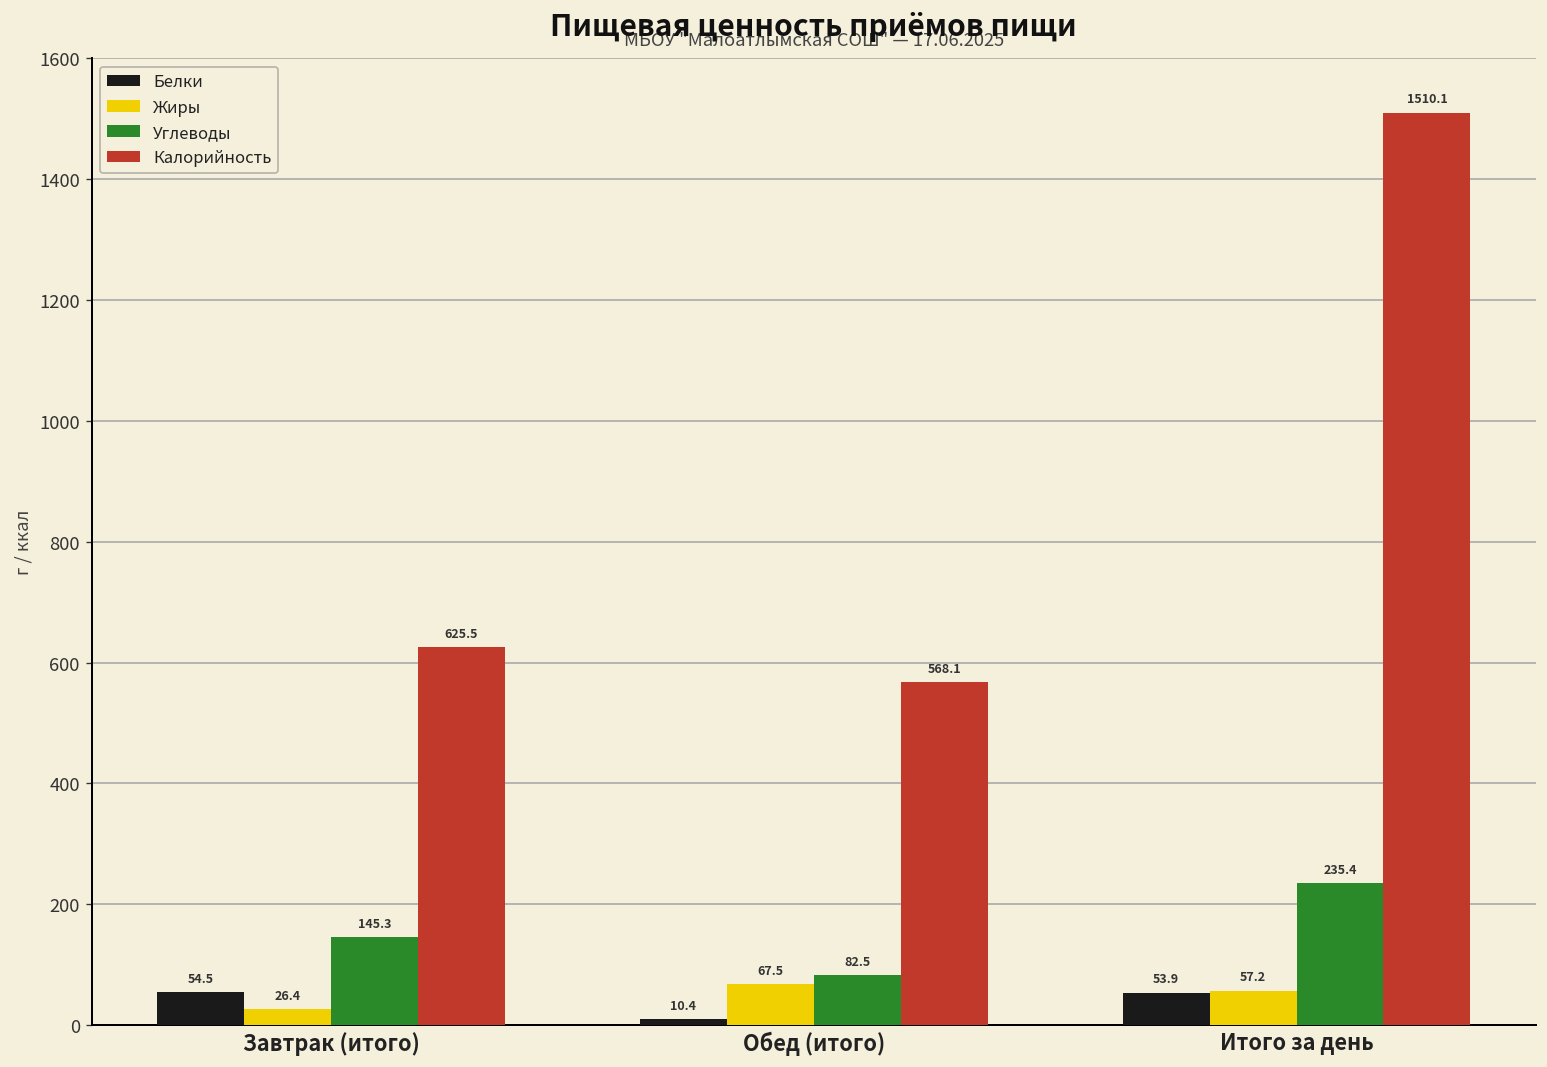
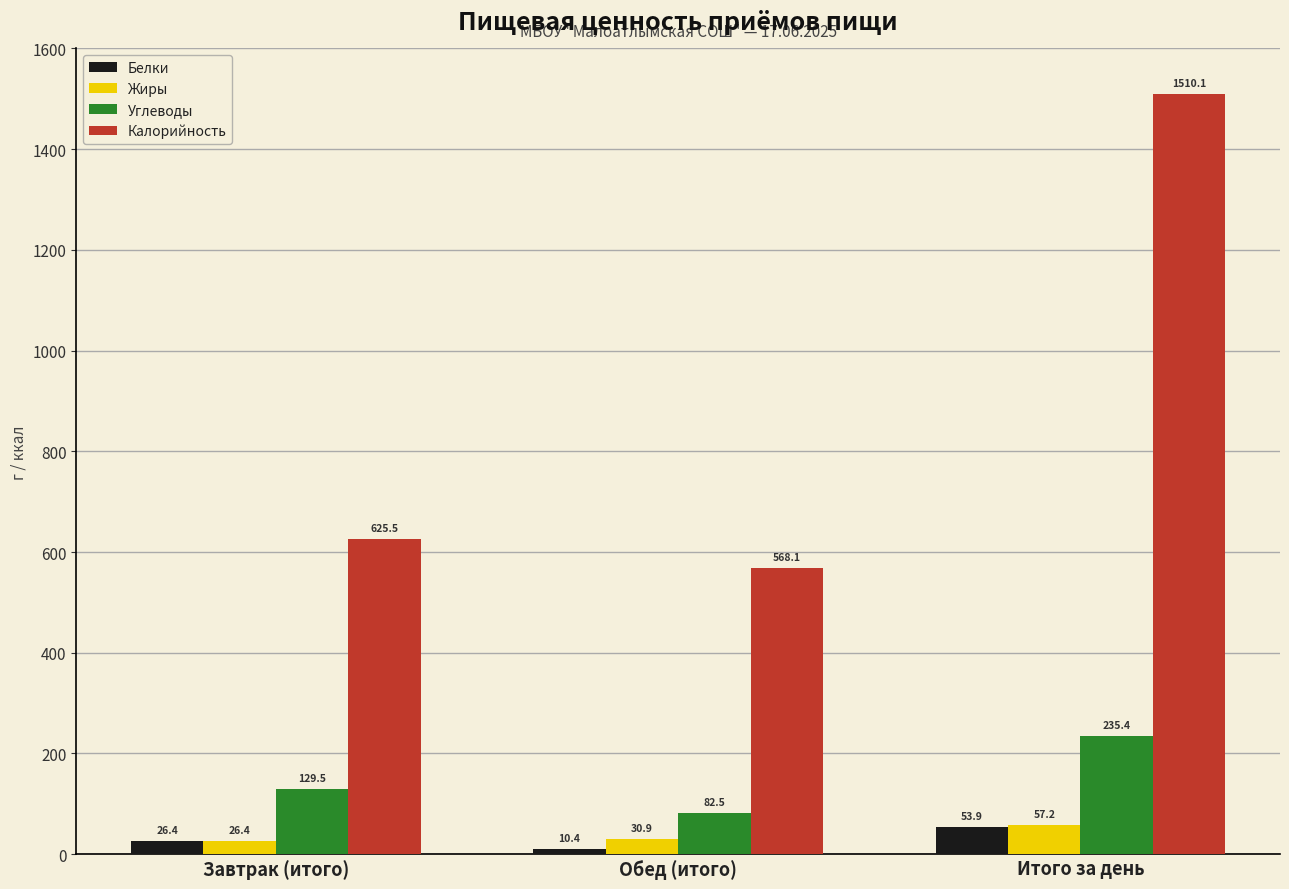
Белки, Завтрак (итого): 54.5 -> 26.4
Углеводы, Завтрак (итого): 145.3 -> 129.5
Жиры, Обед (итого): 67.5 -> 30.9
